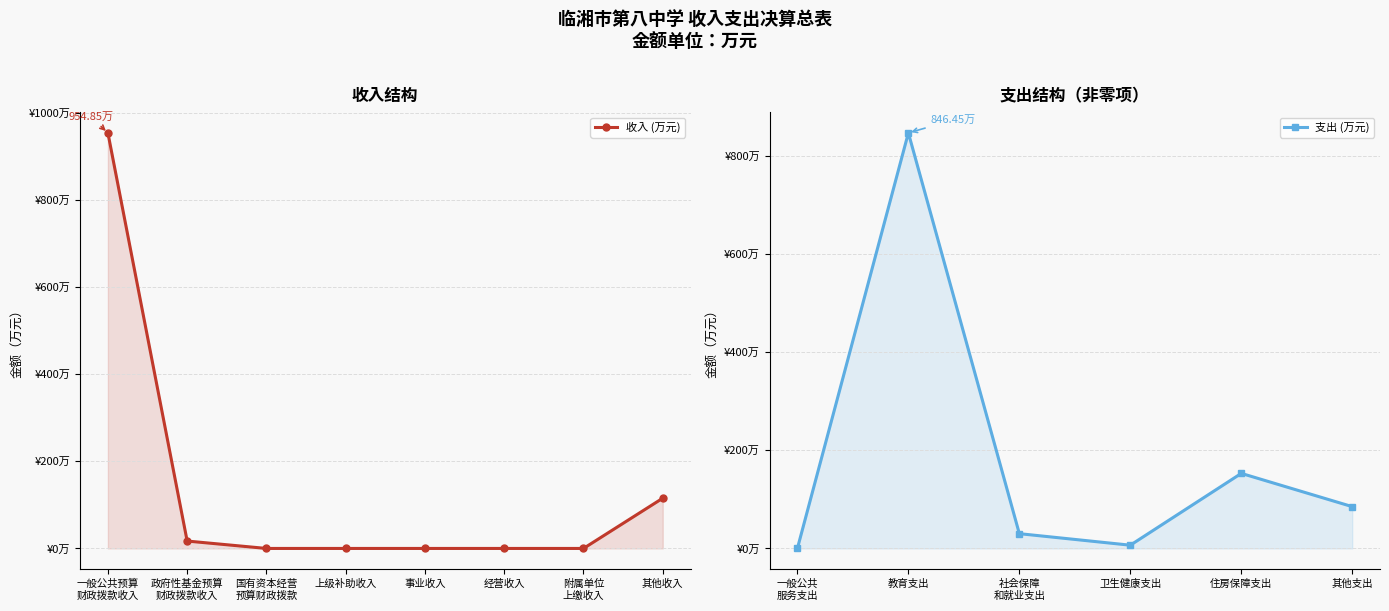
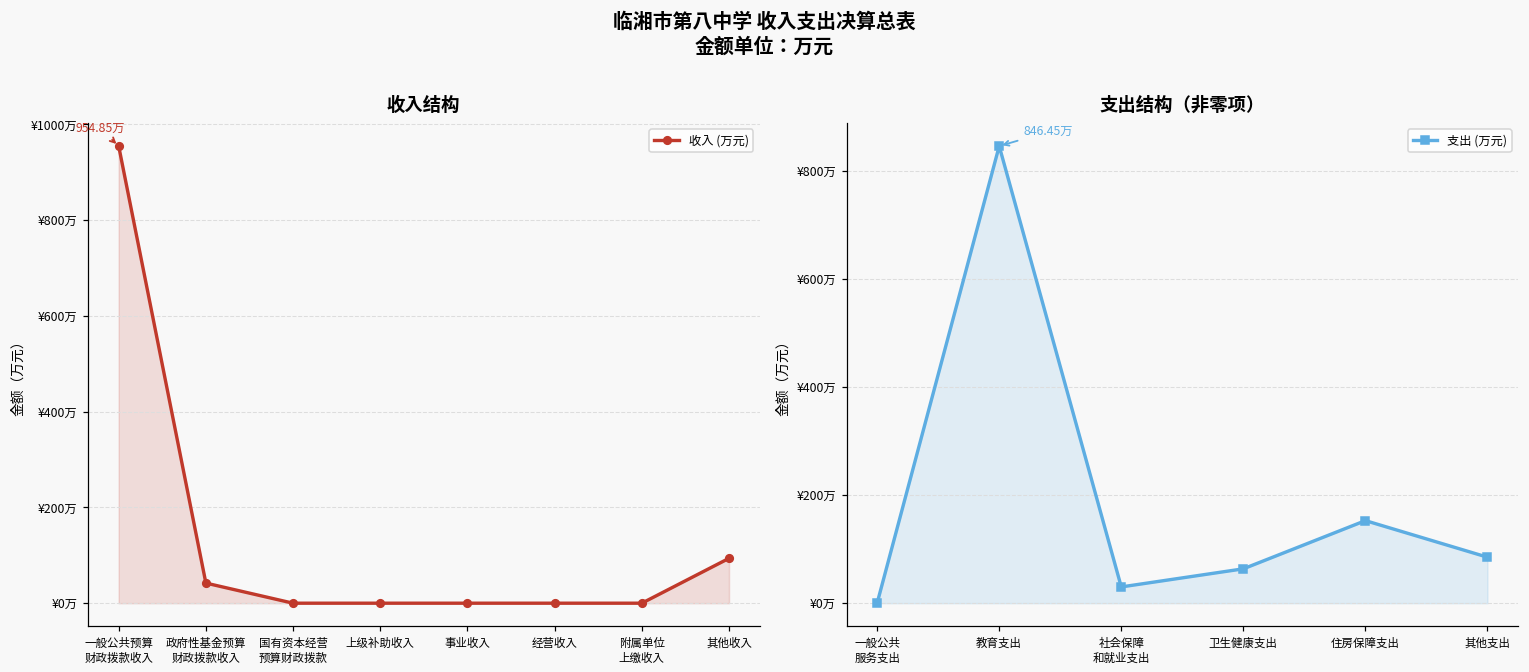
收入结构, 政府性基金预算 财政拨款收入: ¥20万 -> ¥40万
收入结构, 其他收入: ¥120万 -> ¥90万
支出结构（非零项）, 卫生健康支出: ¥10万 -> ¥60万
